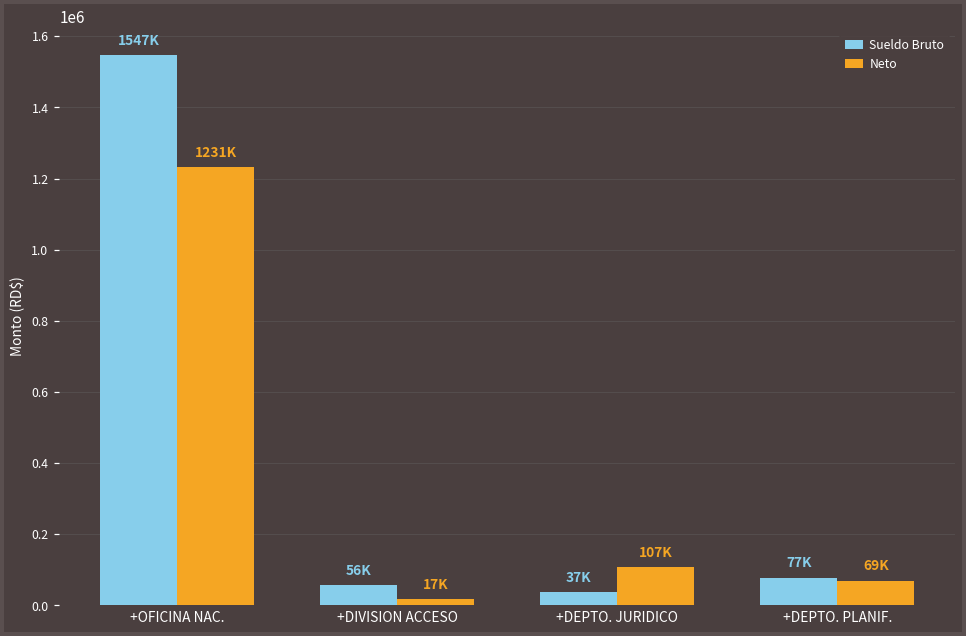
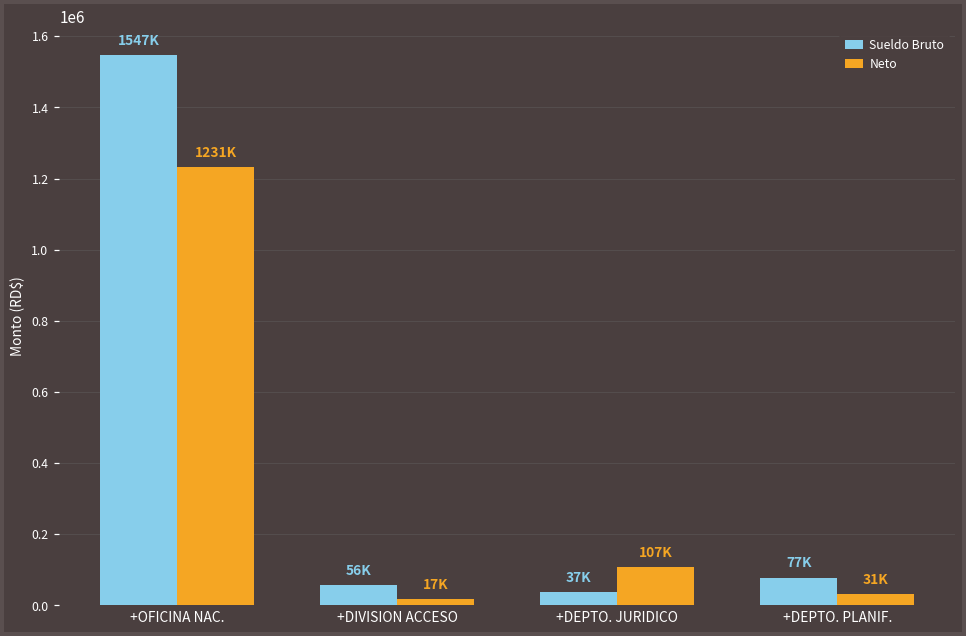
Neto, +DEPTO. PLANIF.: 69K -> 31K
